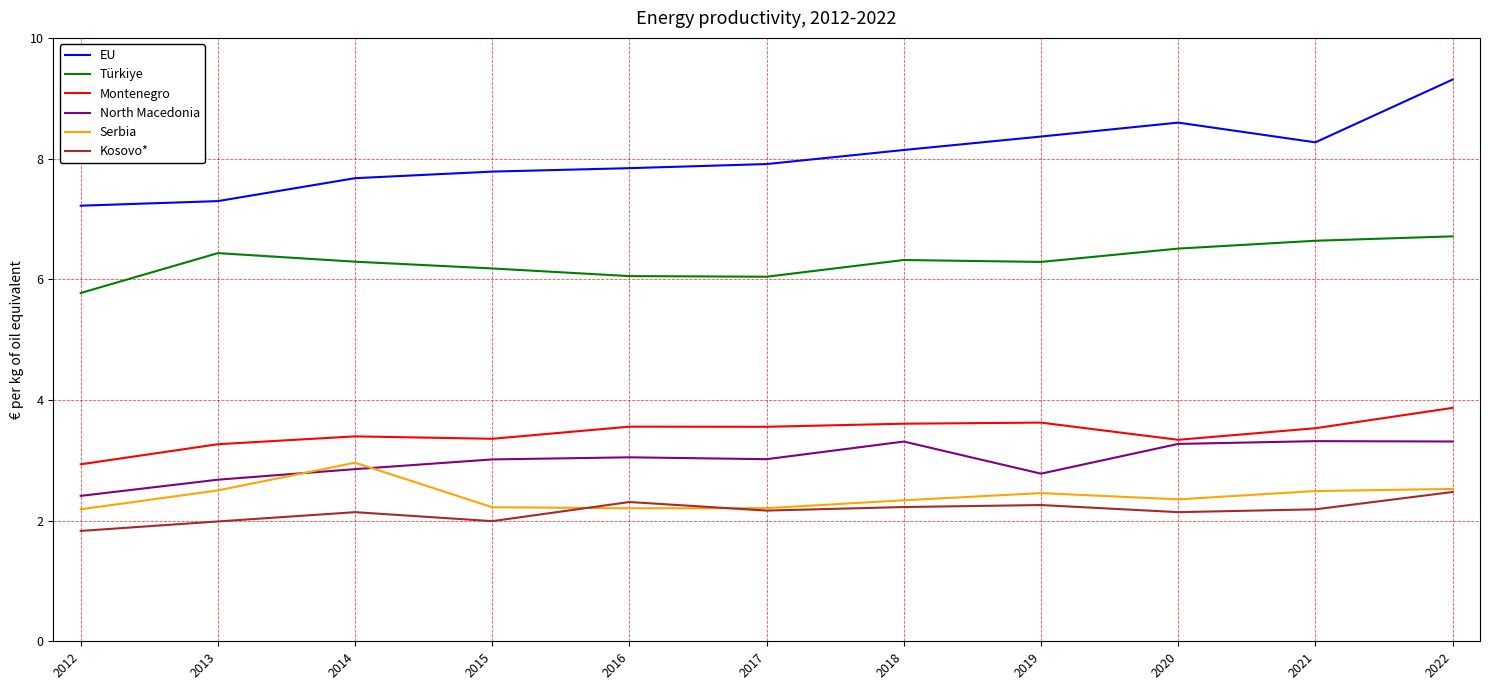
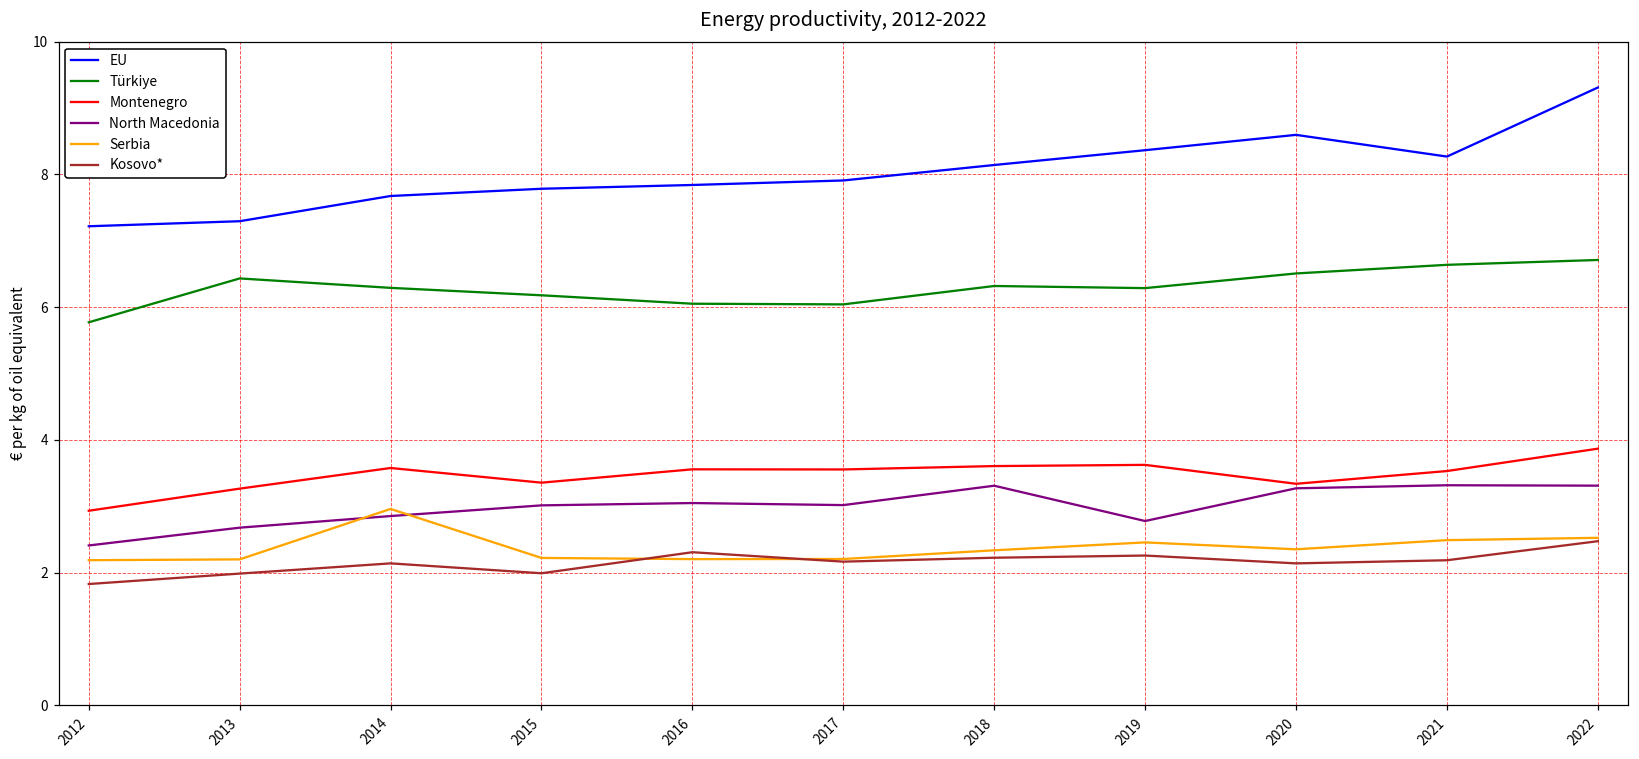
Serbia, 2013: 2.5 -> 2.2
Montenegro, 2014: 3.4 -> 3.6
